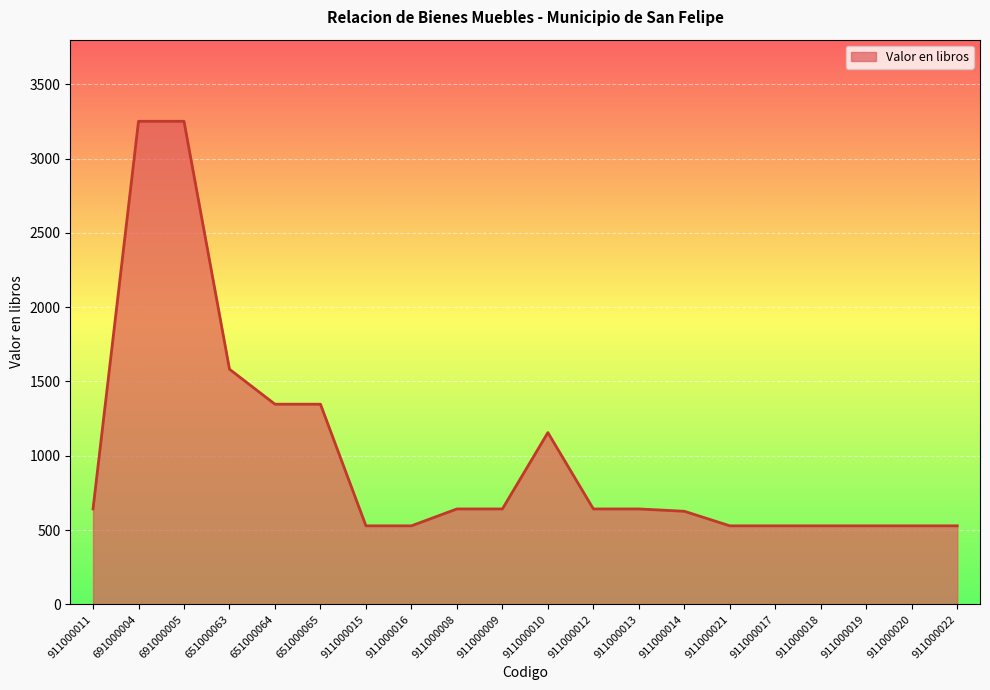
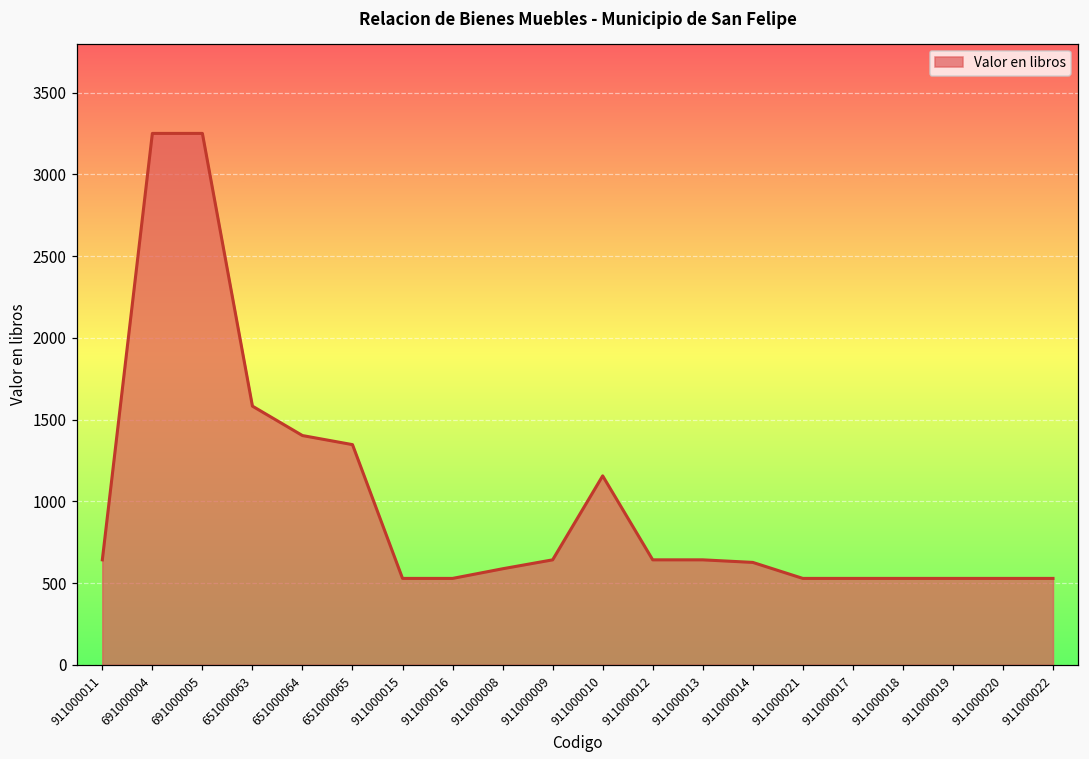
651000064: 1350 -> 1400
911000008: 640 -> 590
